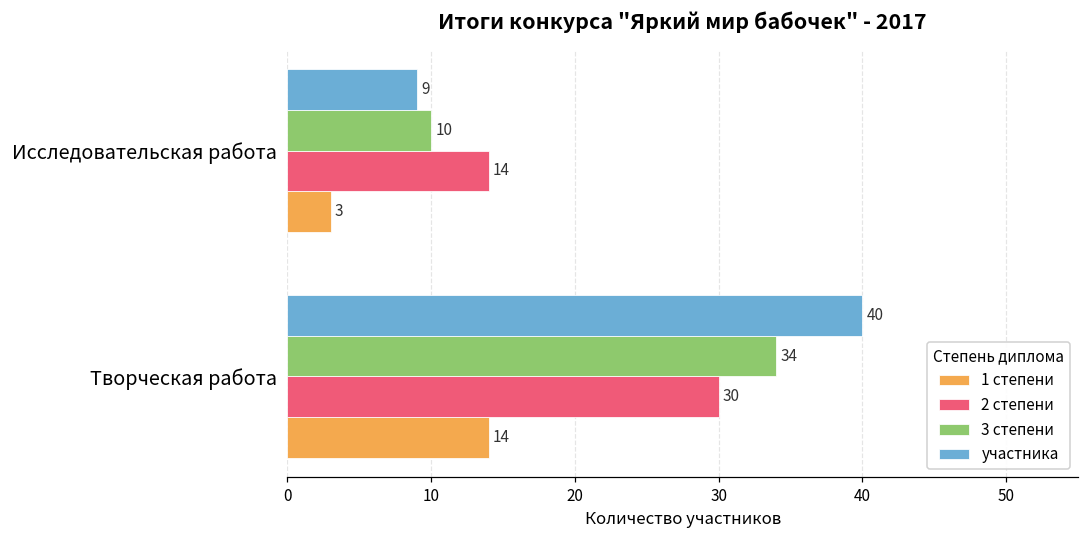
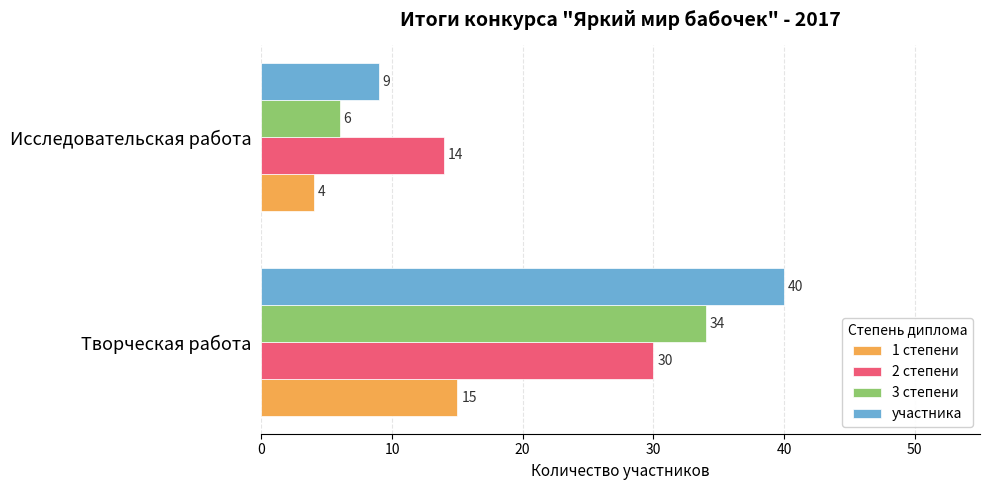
3 степени, Исследовательская работа: 10 -> 6
1 степени, Исследовательская работа: 3 -> 4
1 степени, Творческая работа: 14 -> 15
